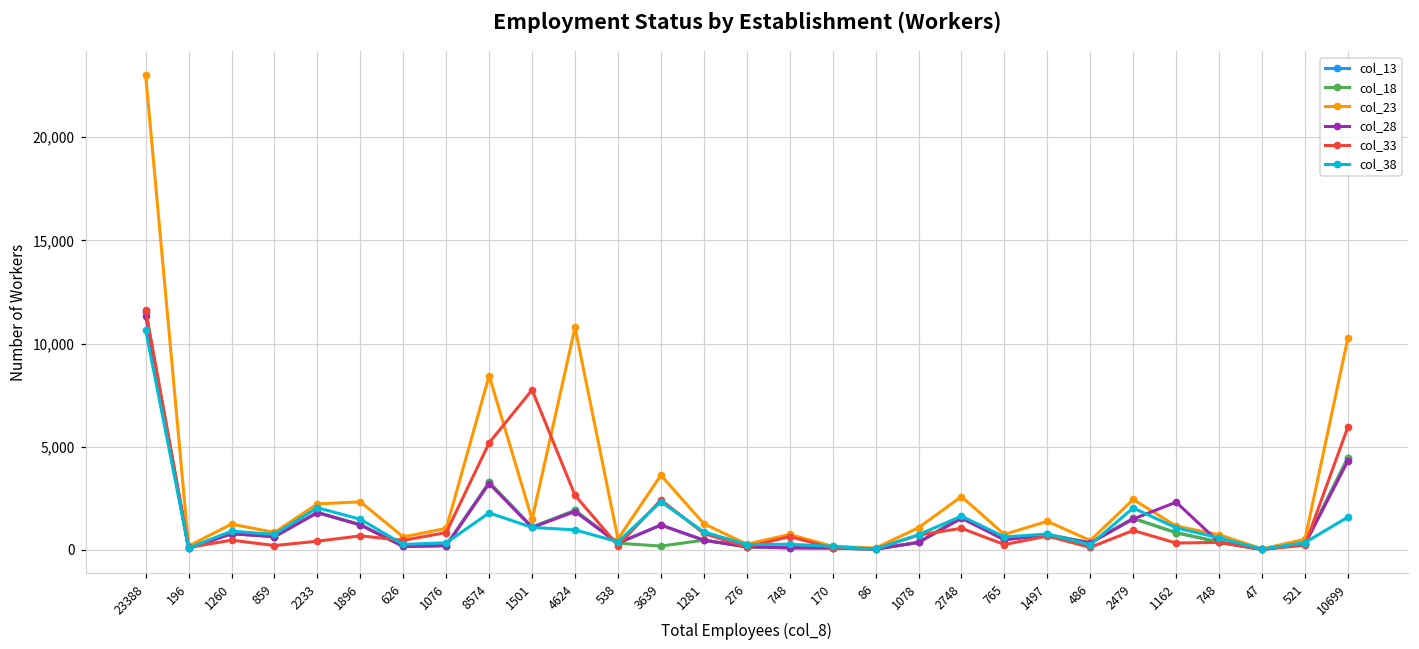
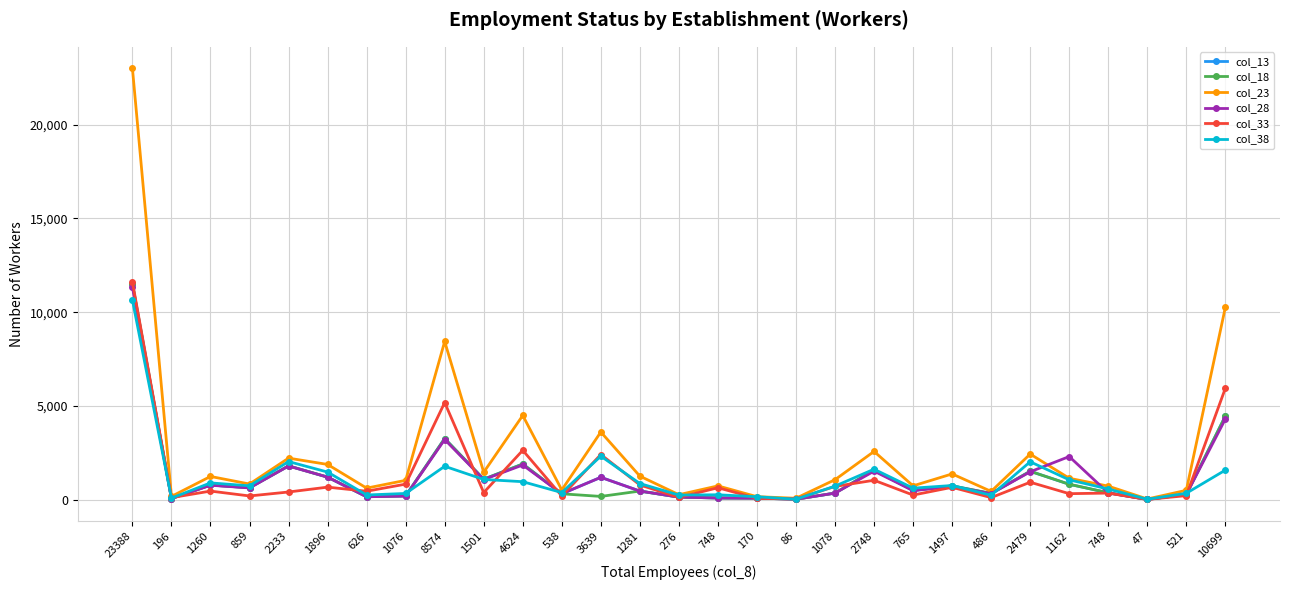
col_23, 1896: 2,300 -> 1,900
col_33, 1501: 7,800 -> 400
col_23, 4624: 10,800 -> 4,500
